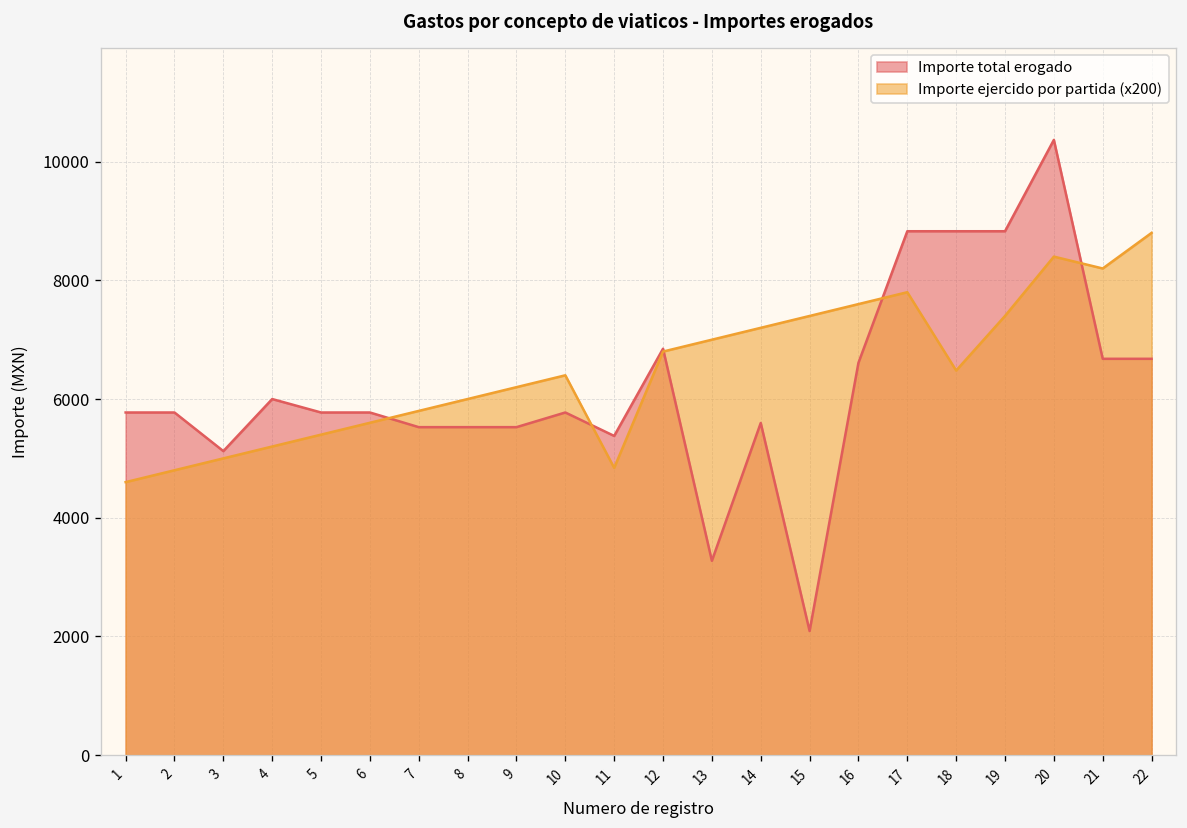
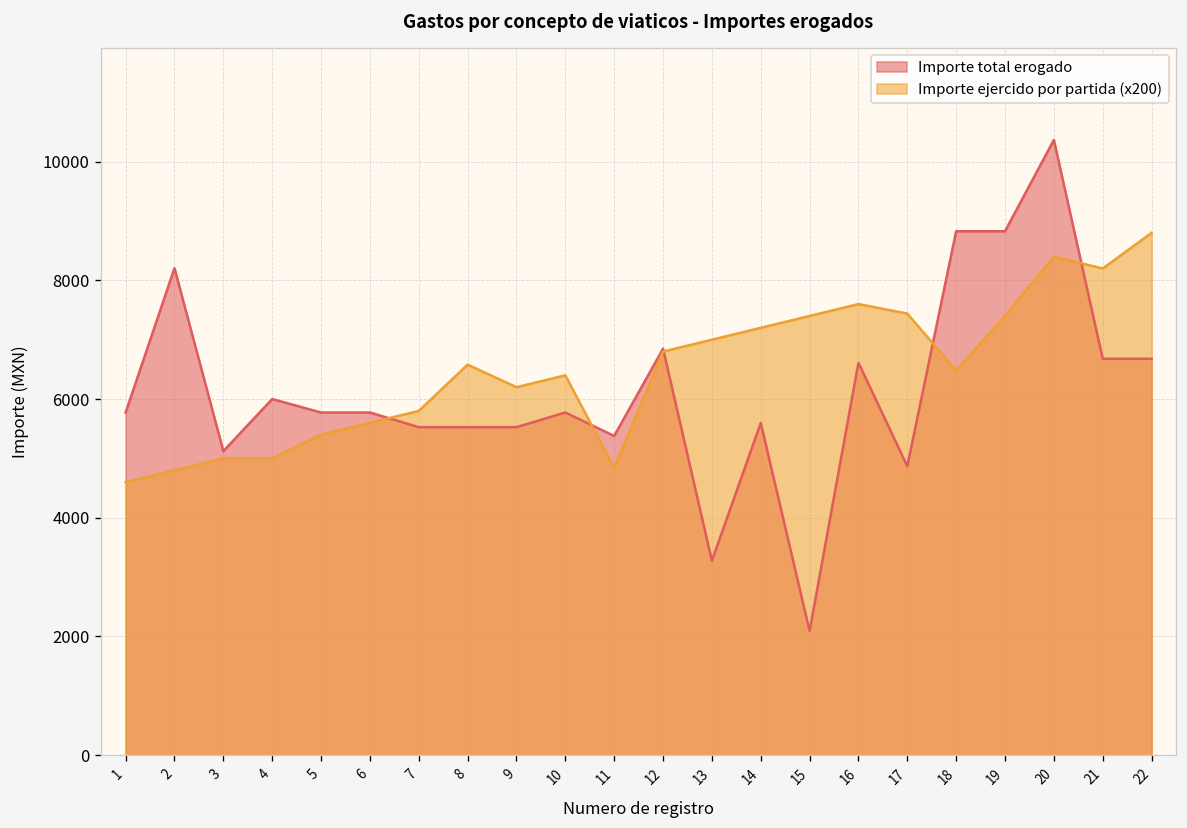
Importe total erogado, 2: 5800 -> 8200
Importe ejercido por partida (x200), 4: 5200 -> 5000
Importe ejercido por partida (x200), 8: 6000 -> 6600
Importe total erogado, 17: 8800 -> 4900
Importe ejercido por partida (x200), 17: 7800 -> 7400
